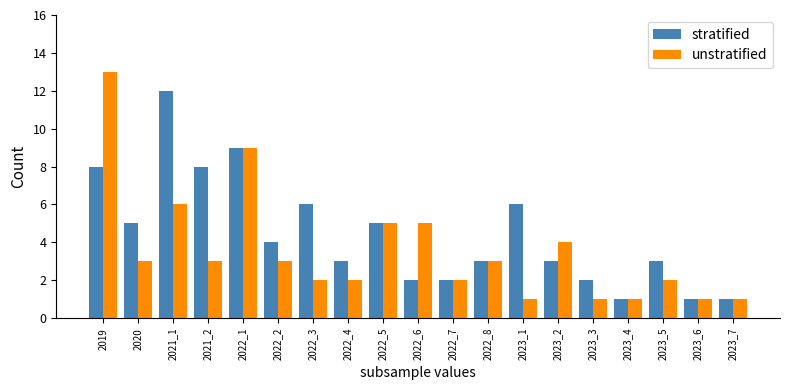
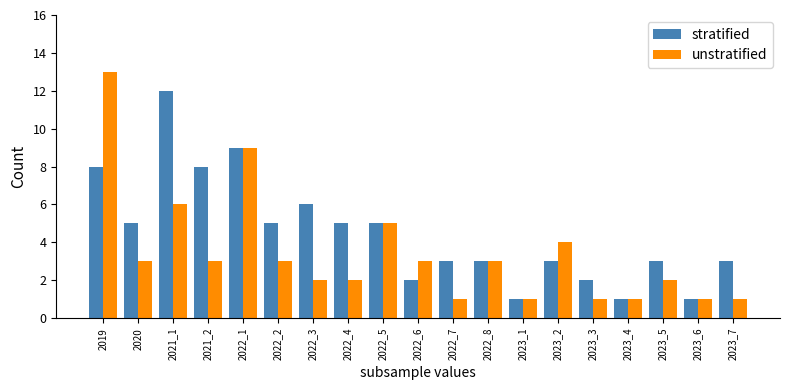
stratified, 2022_2: 4 -> 5
stratified, 2022_4: 3 -> 5
unstratified, 2022_6: 5 -> 3
stratified, 2022_7: 2 -> 3
unstratified, 2022_7: 2 -> 1
stratified, 2023_1: 6 -> 1
stratified, 2023_7: 1 -> 3
